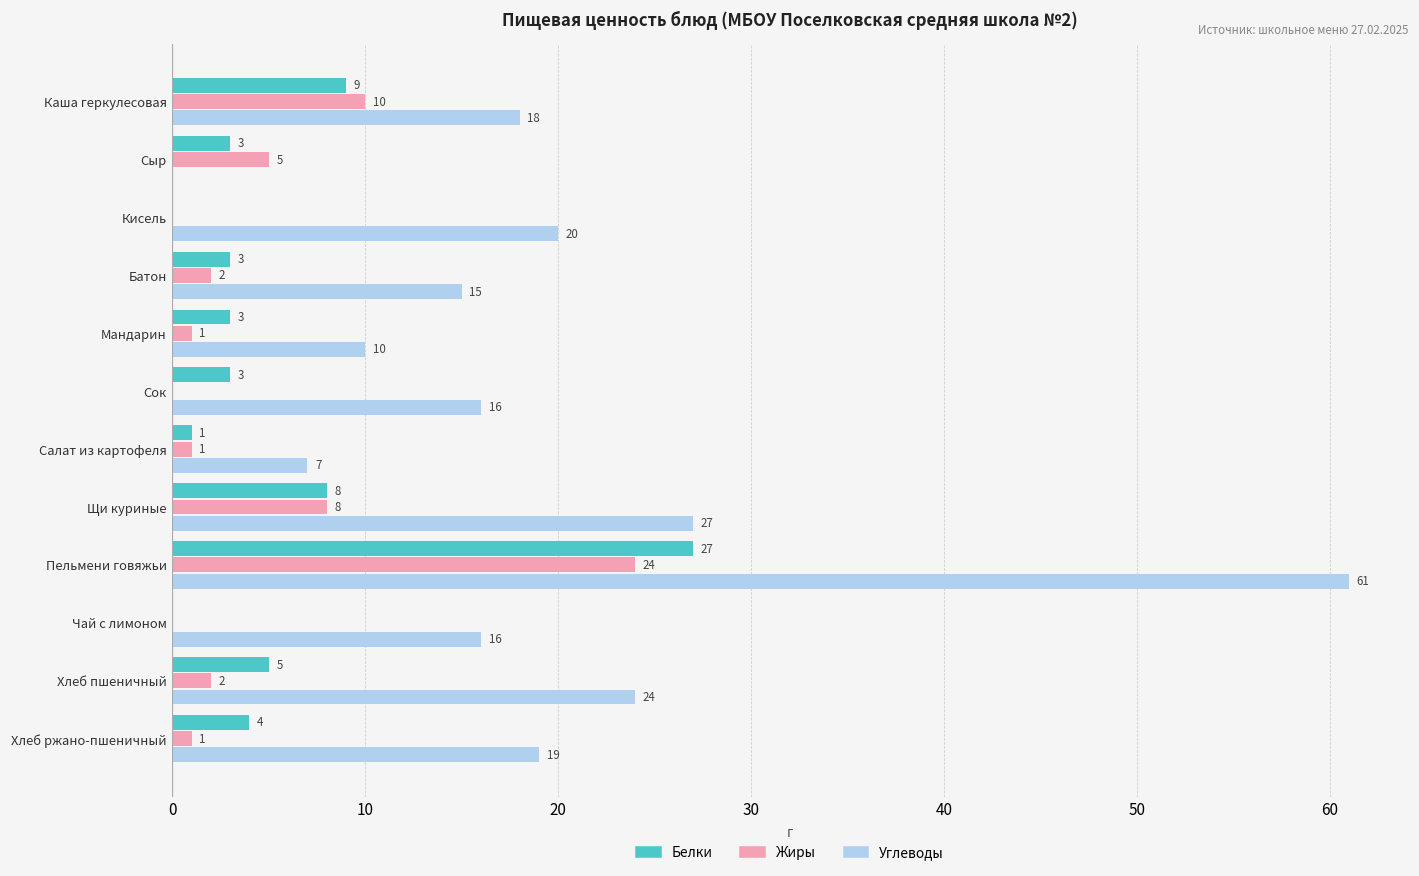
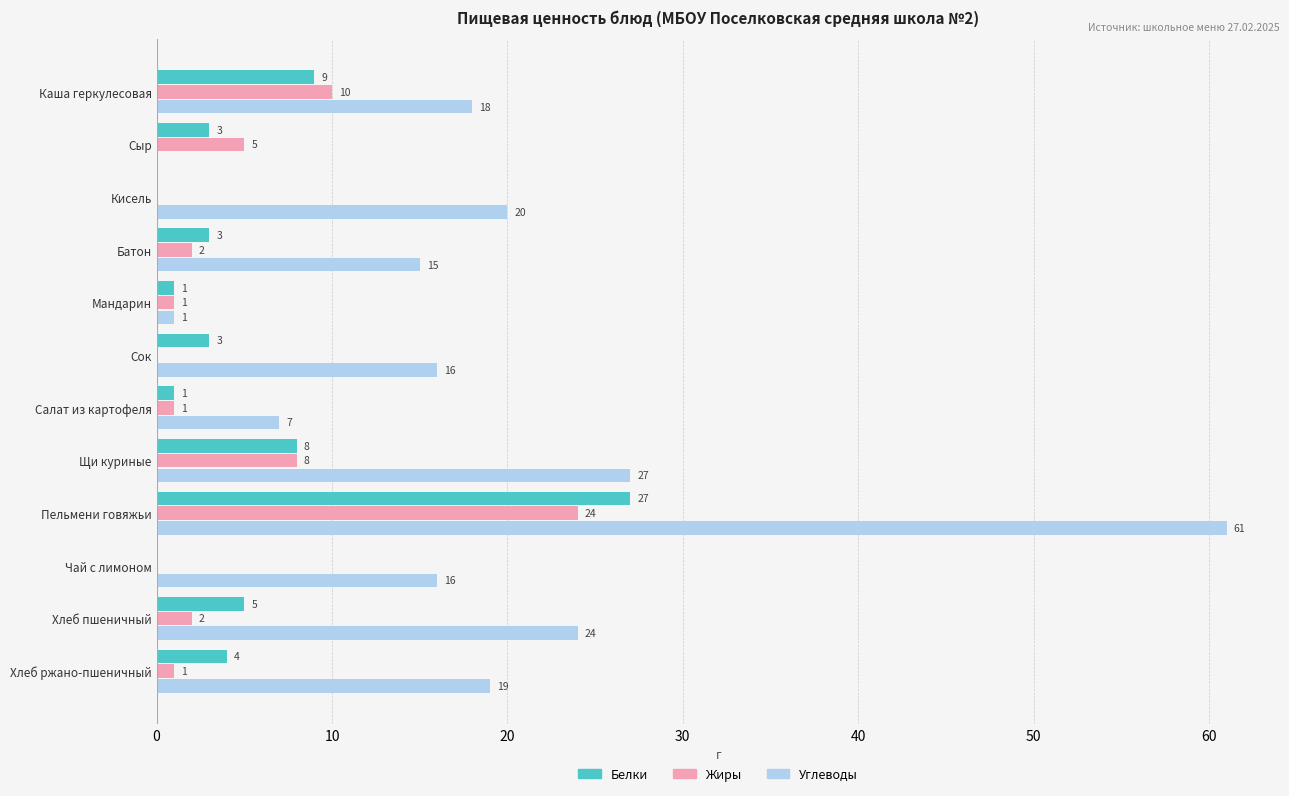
Белки, Мандарин: 3 -> 1
Углеводы, Мандарин: 10 -> 1
